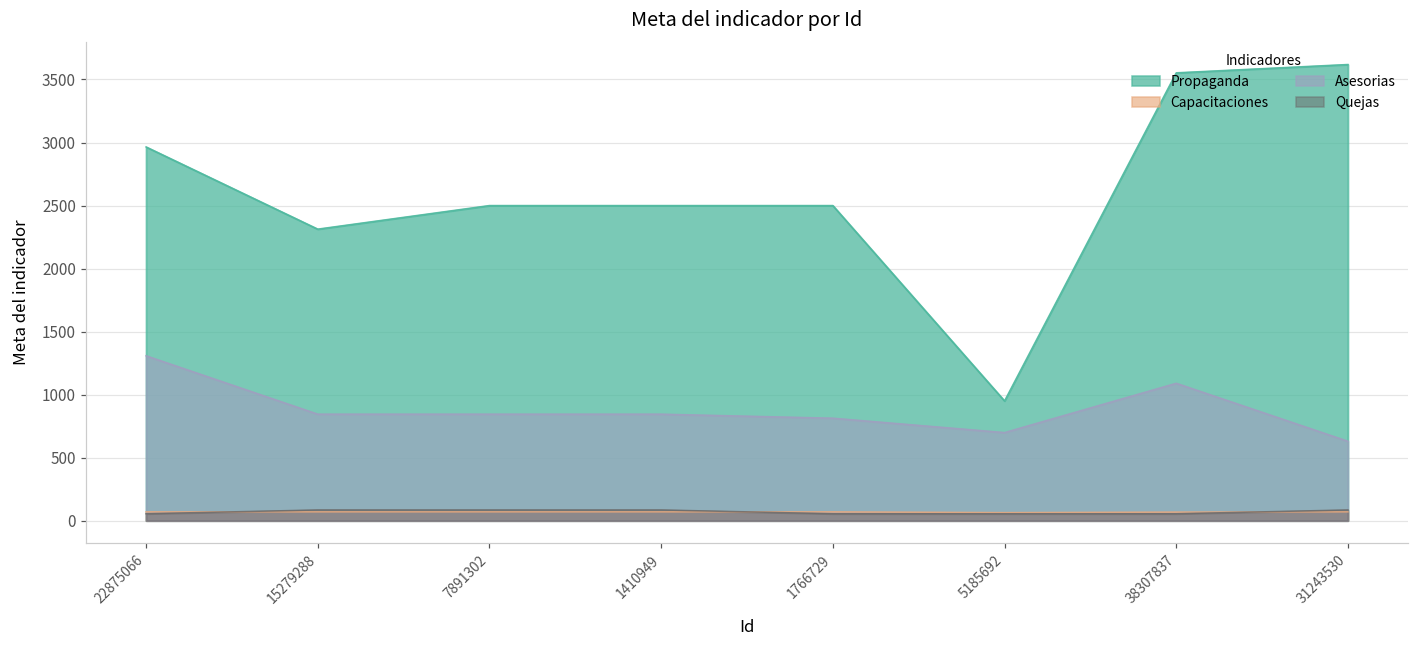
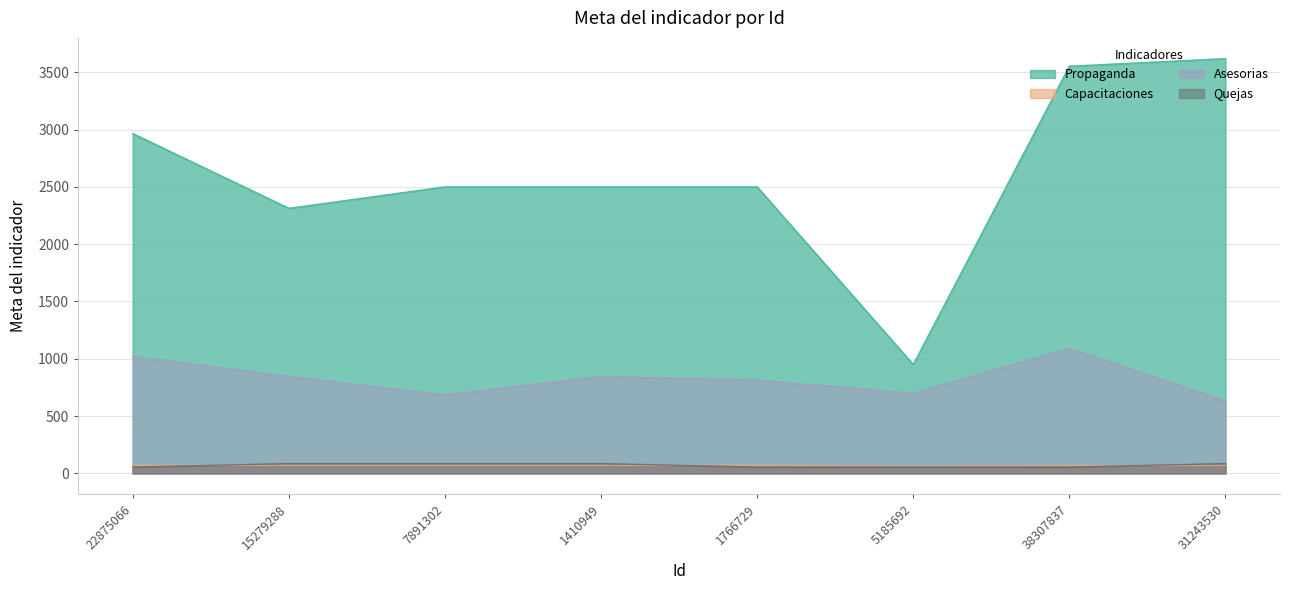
Asesorias, 22875066: 1310 -> 1020
Asesorias, 7891302: 850 -> 680
